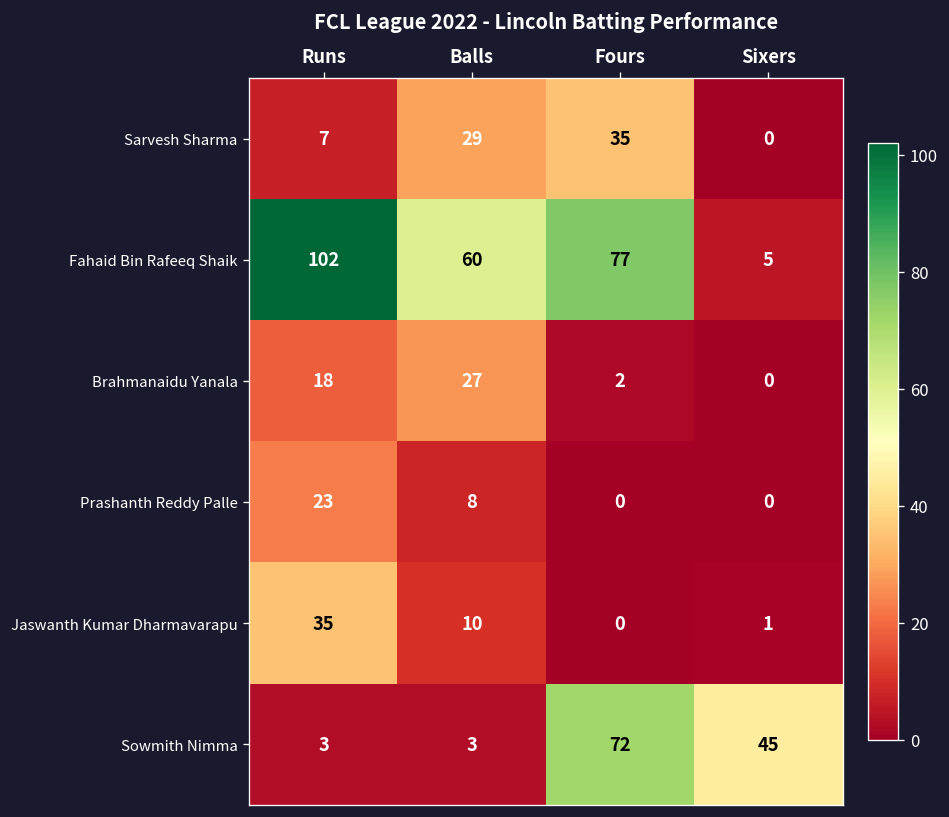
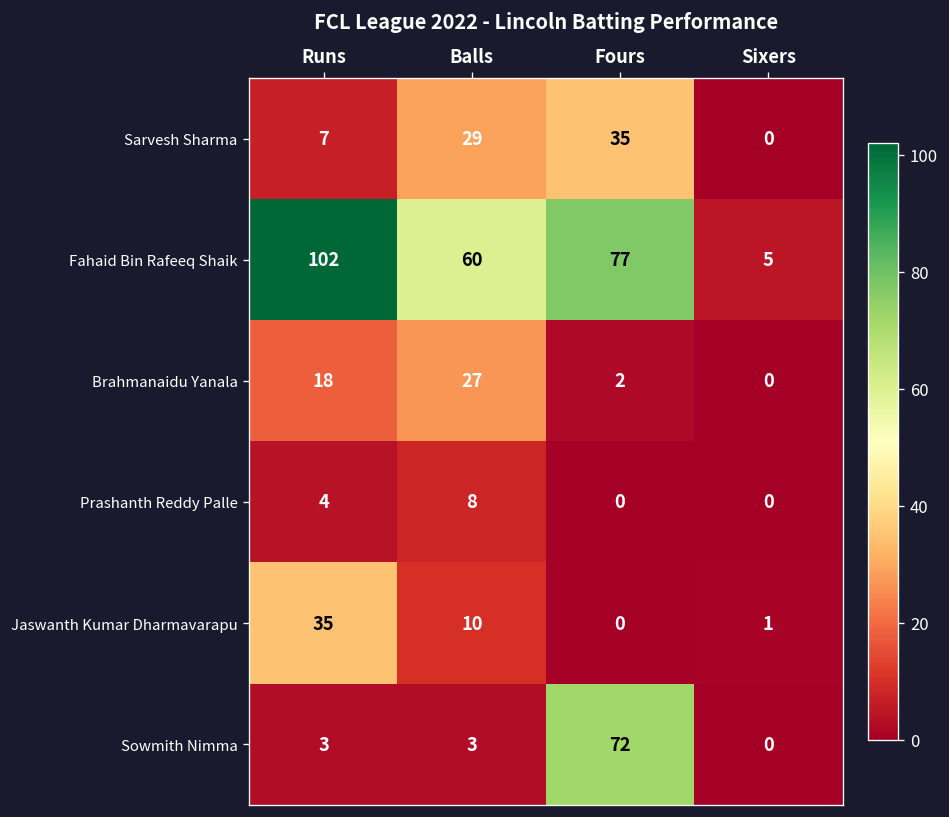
Prashanth Reddy Palle, Runs: 23 -> 4
Sowmith Nimma, Sixers: 45 -> 0
